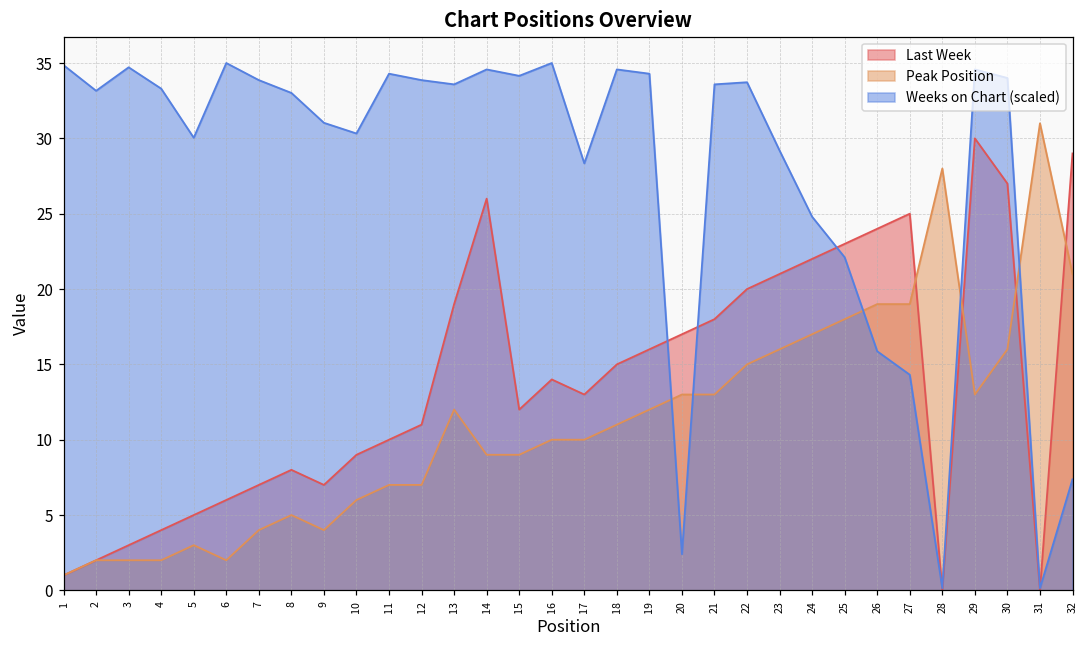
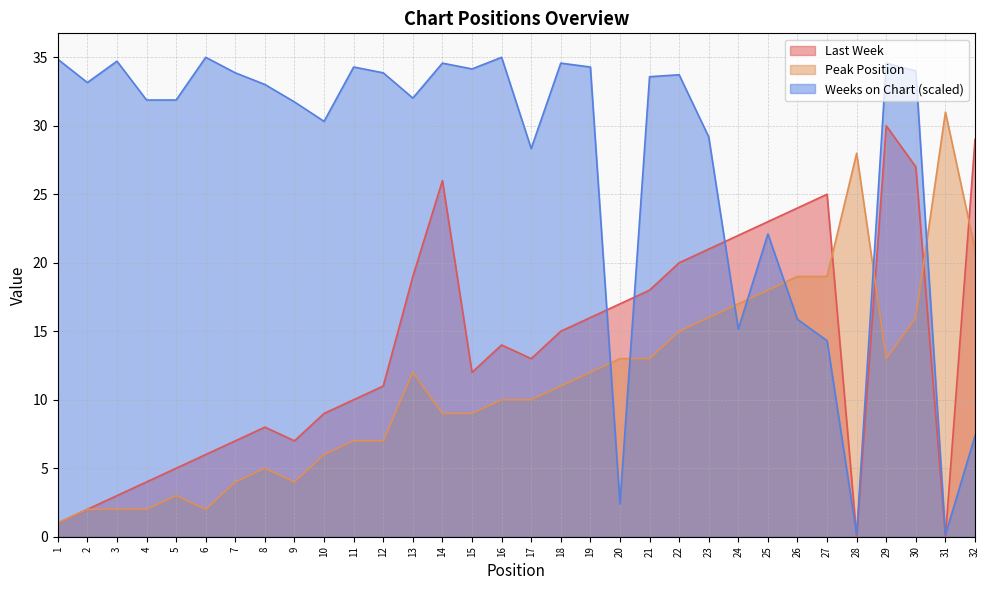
Weeks on Chart (scaled), 4: 33.3 -> 31.9
Weeks on Chart (scaled), 5: 30.0 -> 31.9
Weeks on Chart (scaled), 9: 31.0 -> 31.7
Weeks on Chart (scaled), 13: 33.6 -> 32.0
Weeks on Chart (scaled), 24: 24.8 -> 15.2
